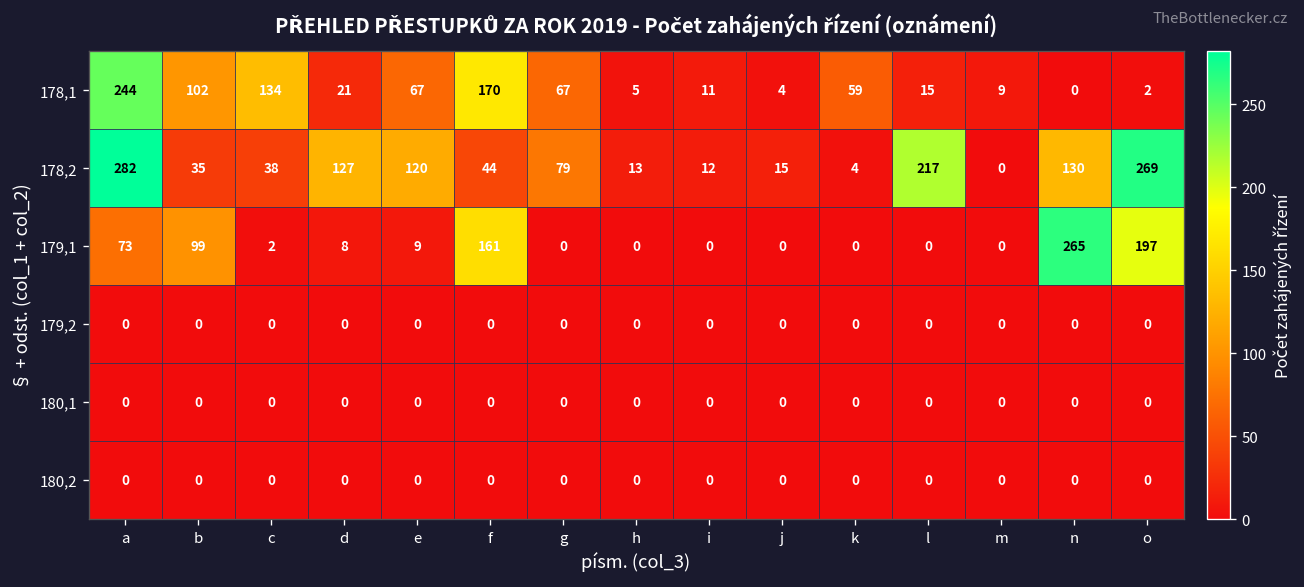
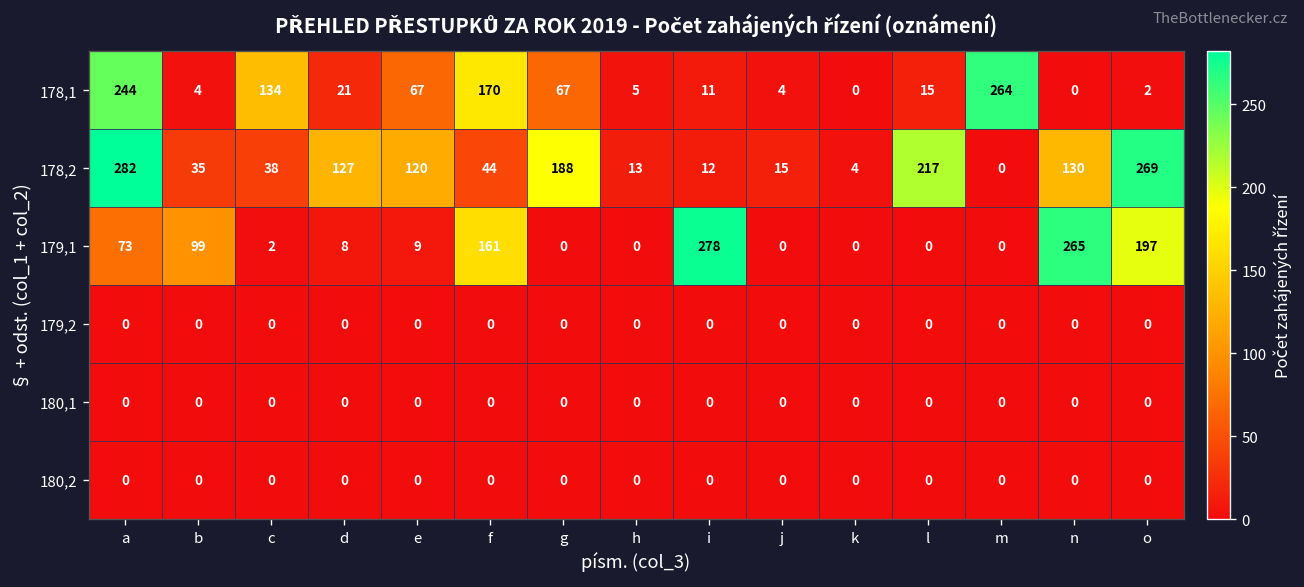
178,1, b: 102 -> 4
178,1, k: 59 -> 0
178,1, m: 9 -> 264
178,2, g: 79 -> 188
179,1, i: 0 -> 278
